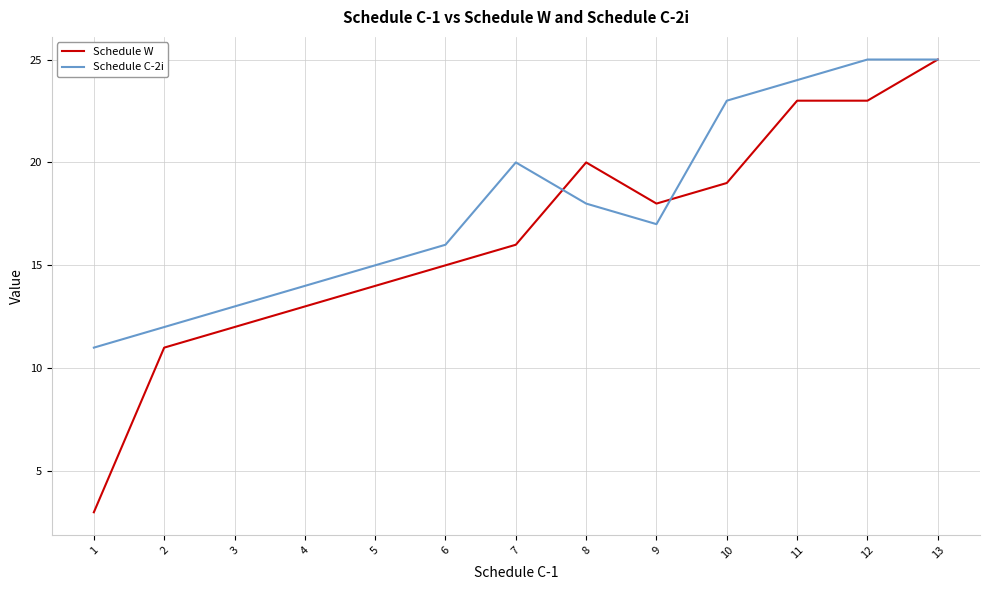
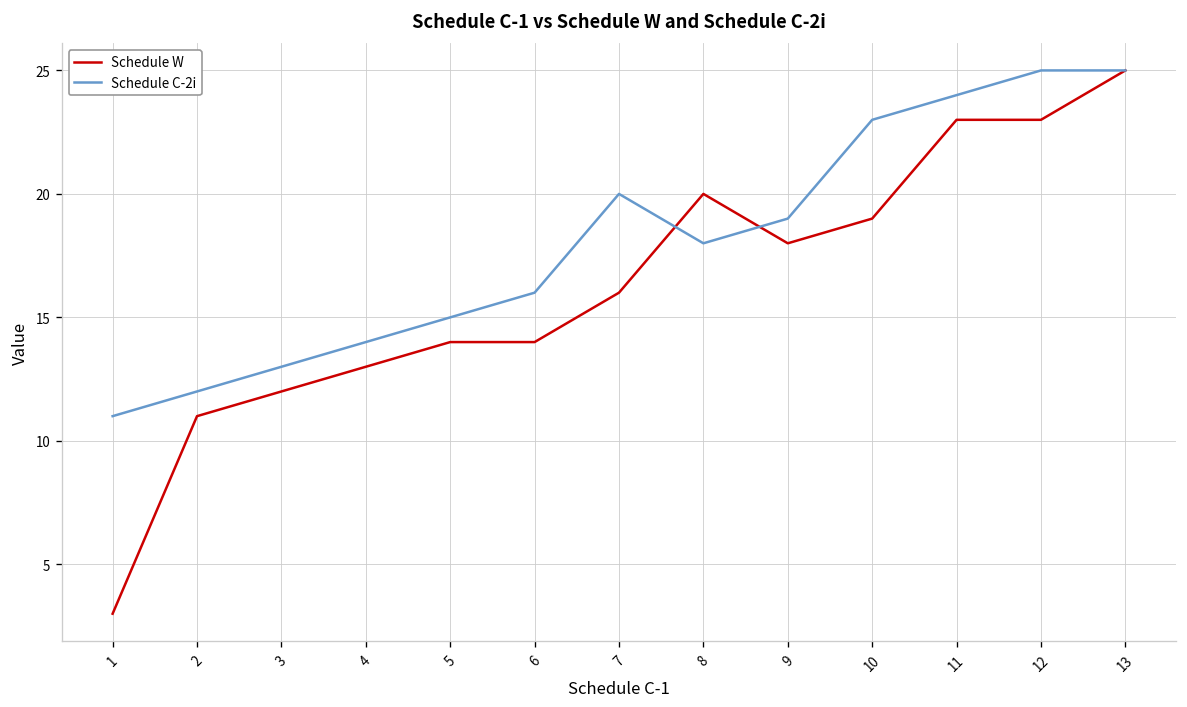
Schedule W, 6: 15 -> 14
Schedule C-2i, 9: 17 -> 19
